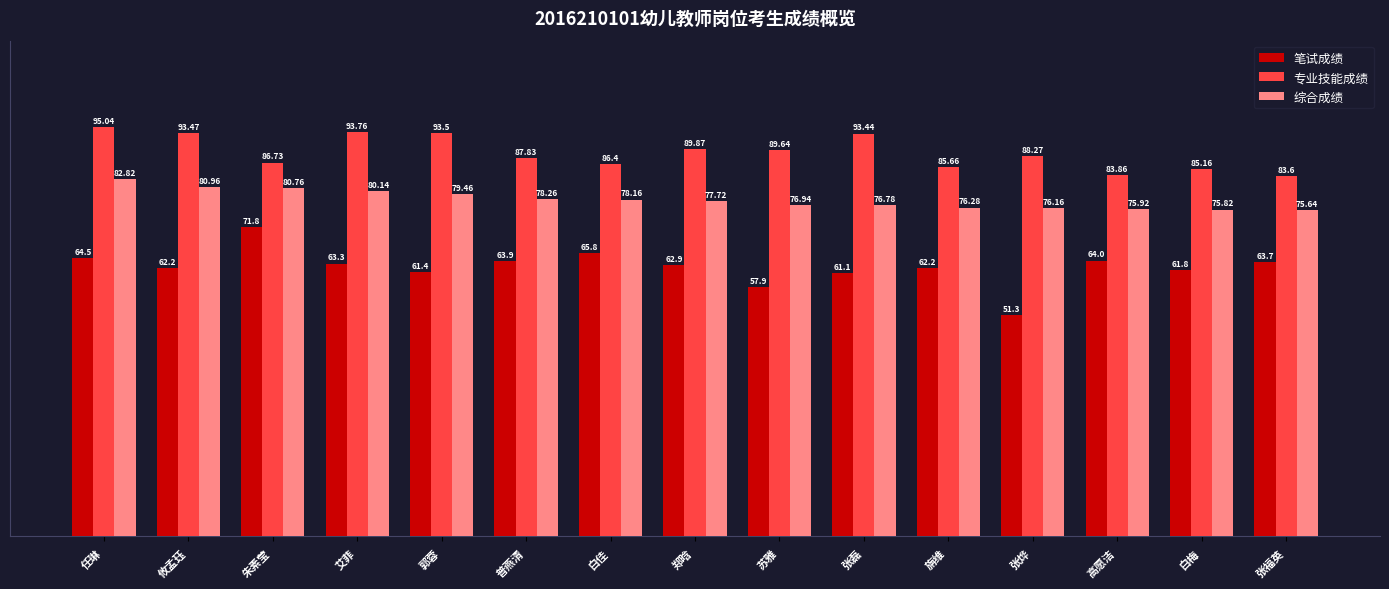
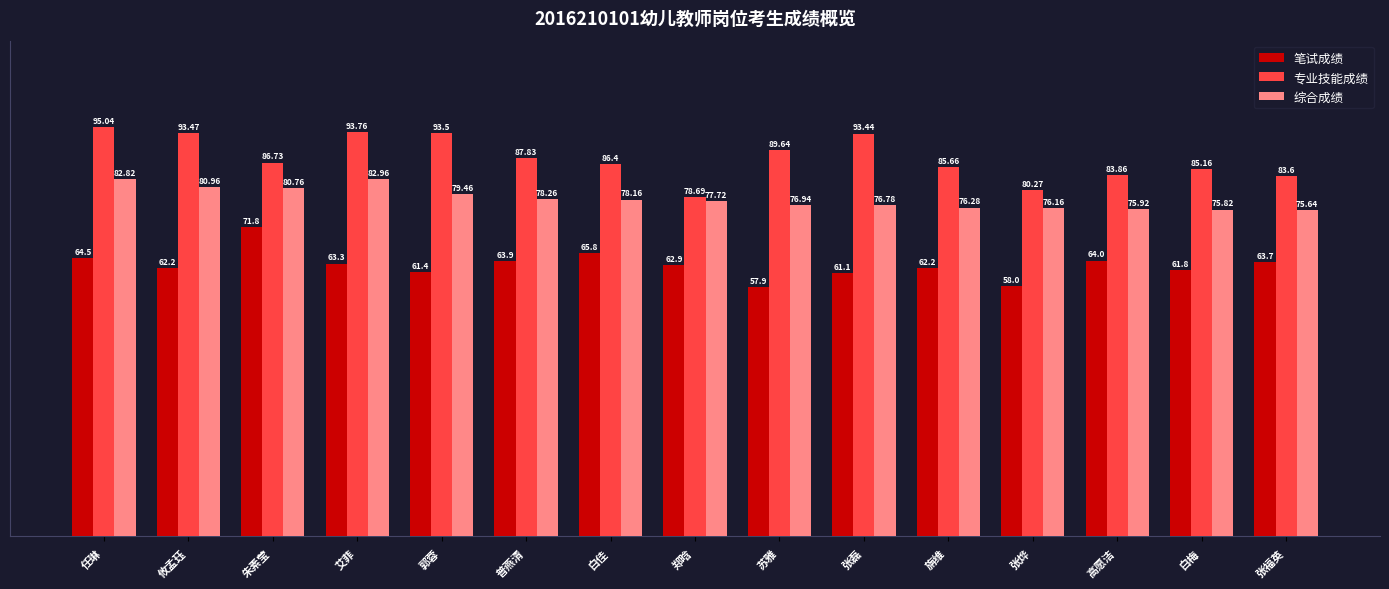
综合成绩, 艾菲: 80.14 -> 82.96
专业技能成绩, 郑晗: 89.87 -> 78.69
笔试成绩, 张烨: 51.3 -> 58.0
专业技能成绩, 张烨: 88.27 -> 80.27
